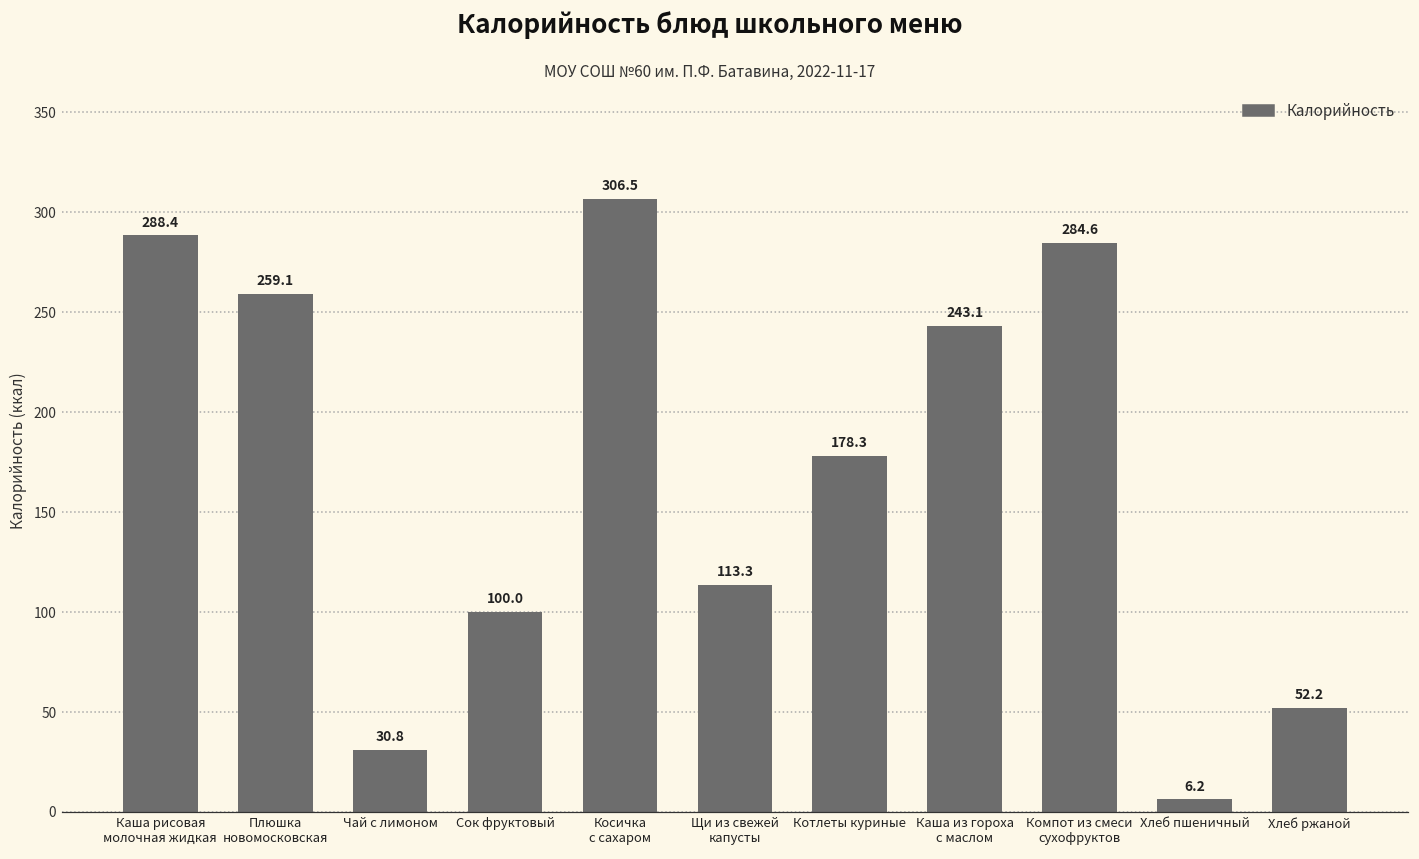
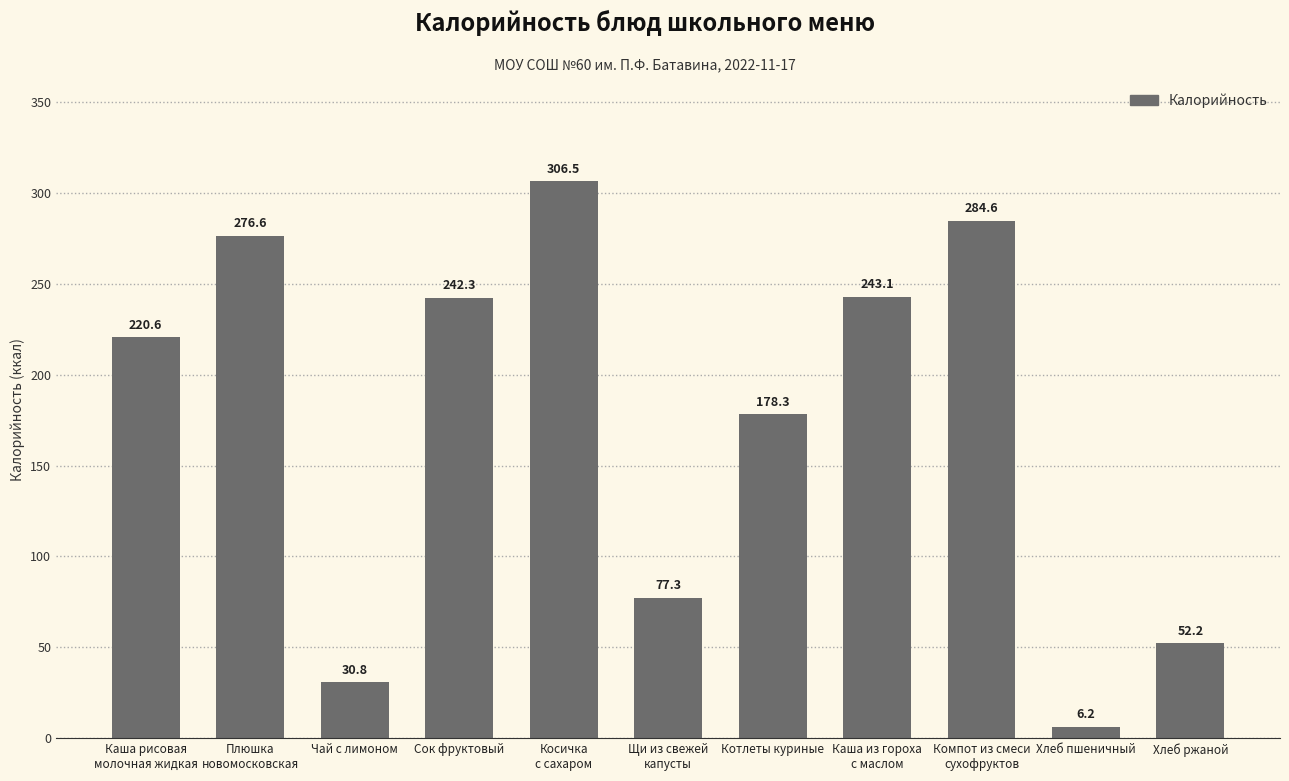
Каша рисовая молочная жидкая: 288.4 -> 220.6
Плюшка новомосковская: 259.1 -> 276.6
Сок фруктовый: 100.0 -> 242.3
Щи из свежей капусты: 113.3 -> 77.3
